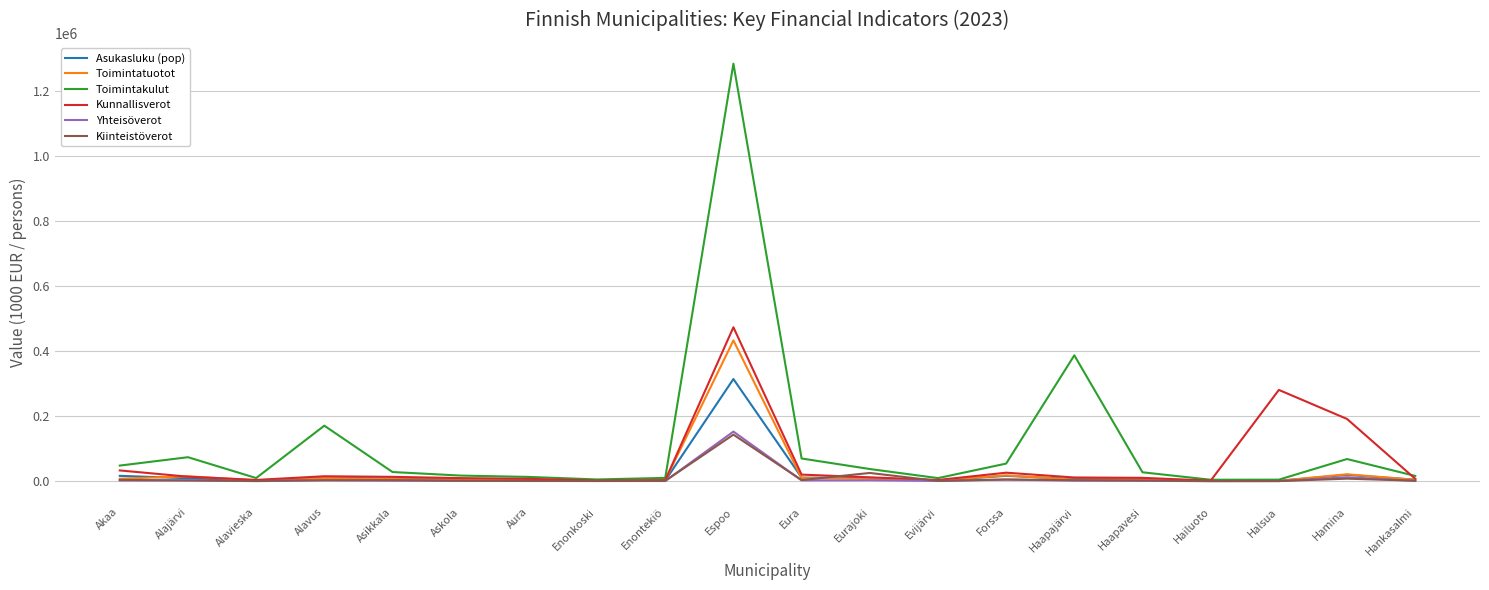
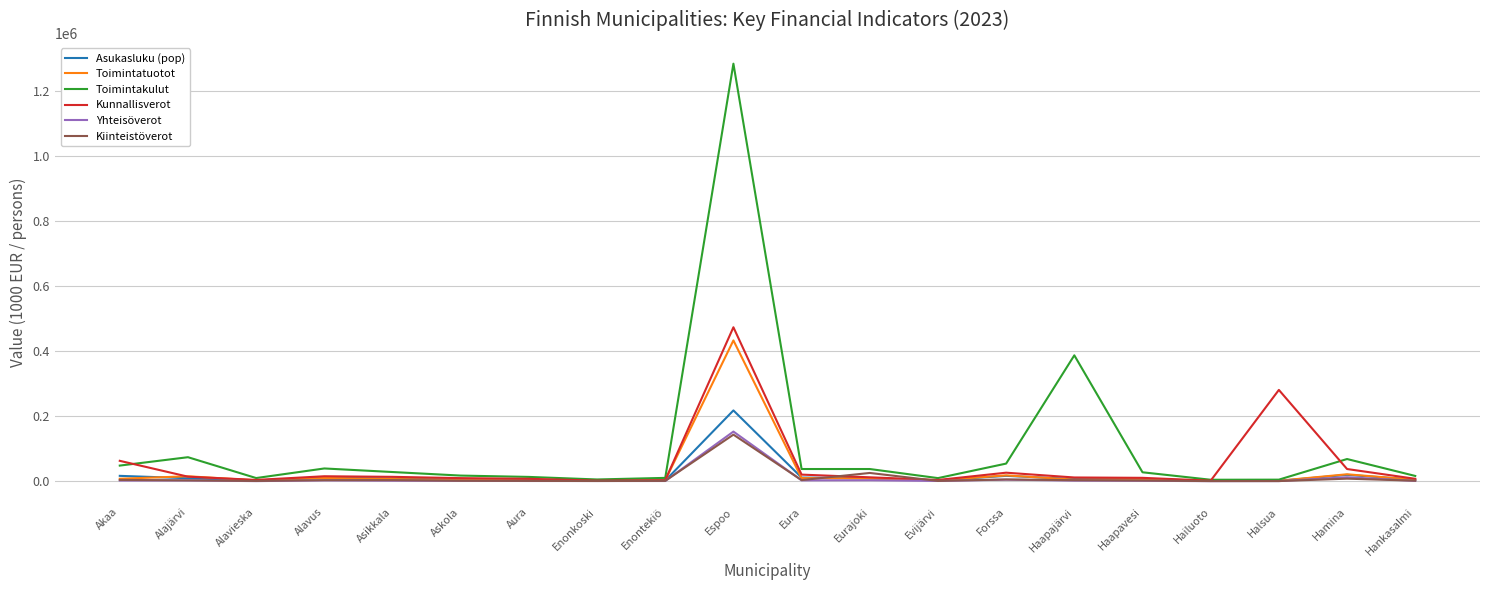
Kunnallisverot, Akaa: 30000 -> 60000
Toimintakulut, Alavus: 170000 -> 40000
Asukasluku (pop), Espoo: 310000 -> 220000
Toimintakulut, Eura: 70000 -> 40000
Kunnallisverot, Hamina: 190000 -> 40000
